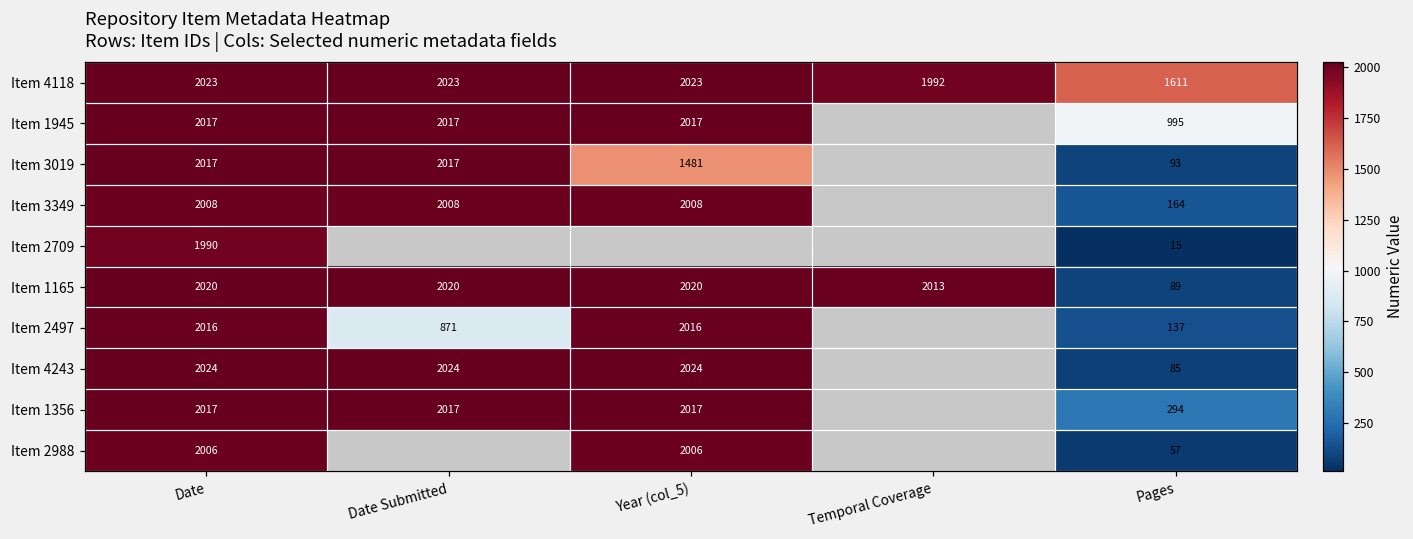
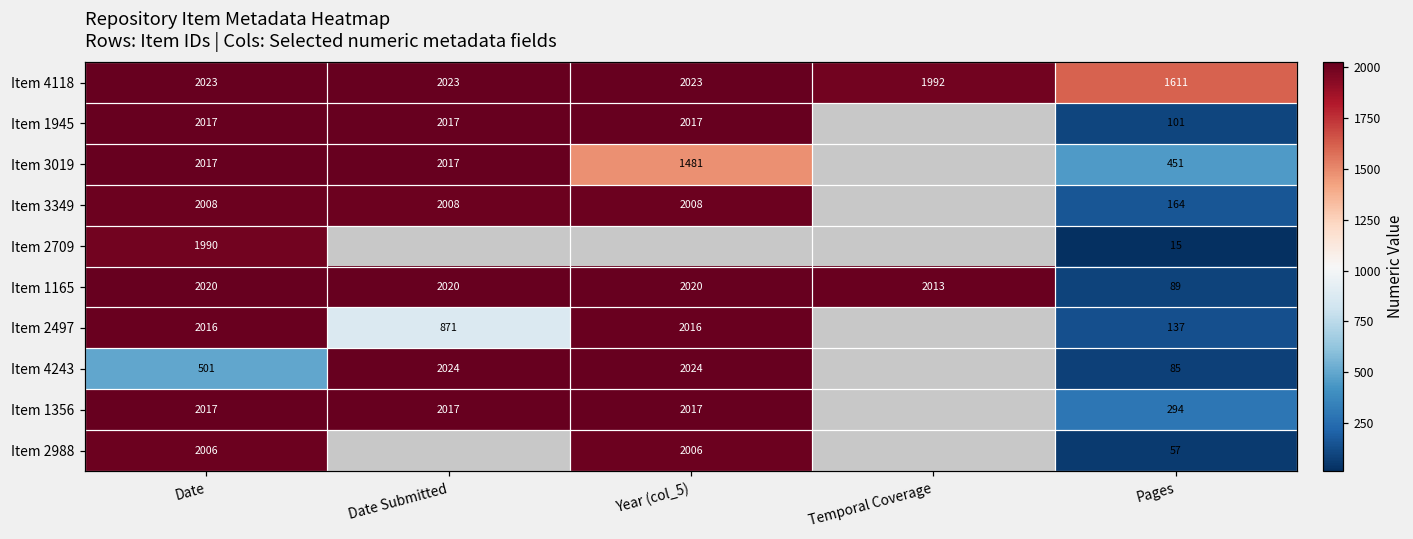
Item 1945, Pages: 995 -> 101
Item 3019, Pages: 93 -> 451
Item 4243, Date: 2024 -> 501
